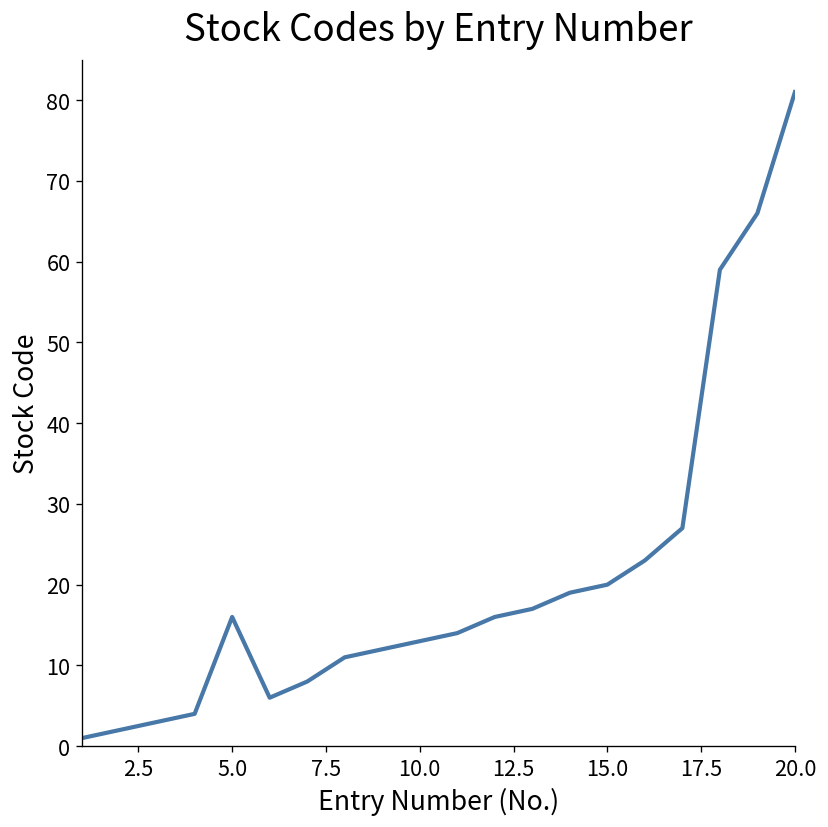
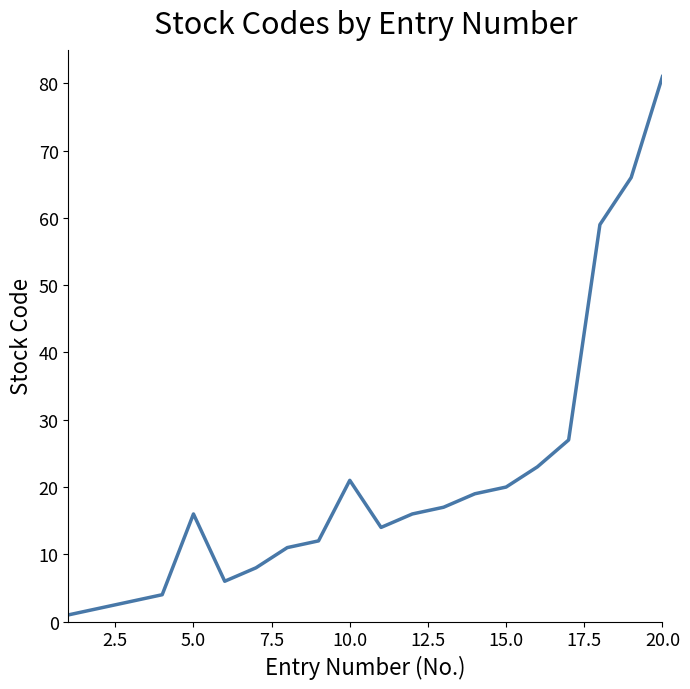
10.0: 13 -> 21
